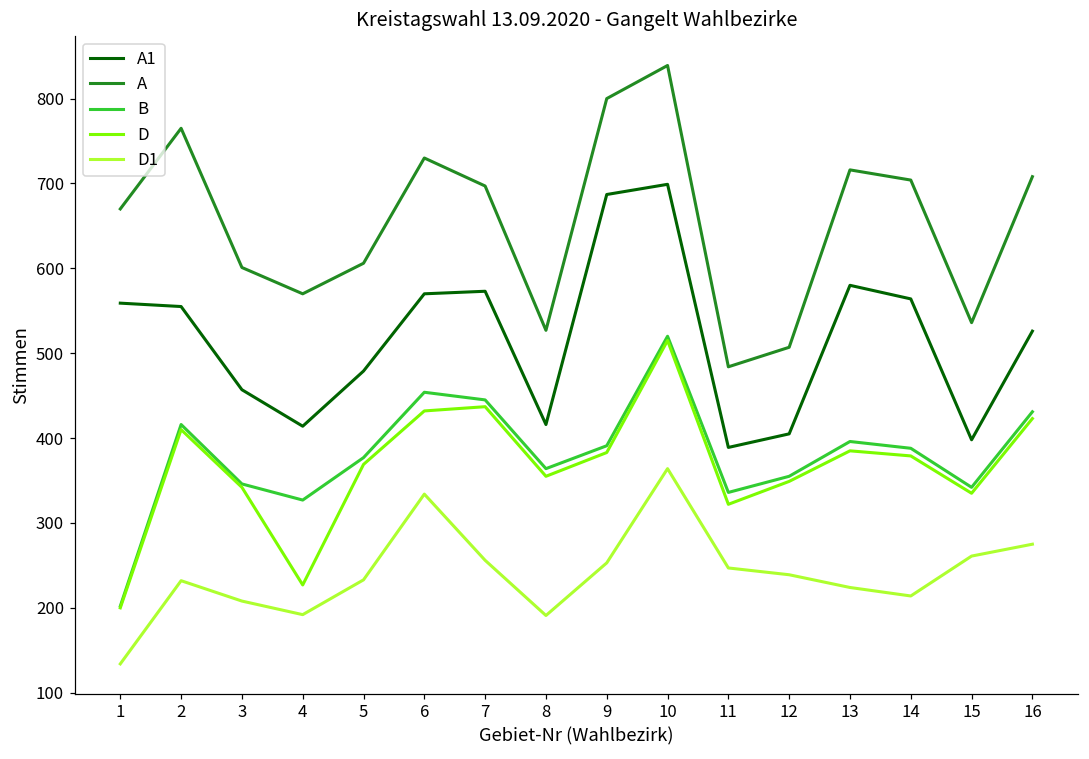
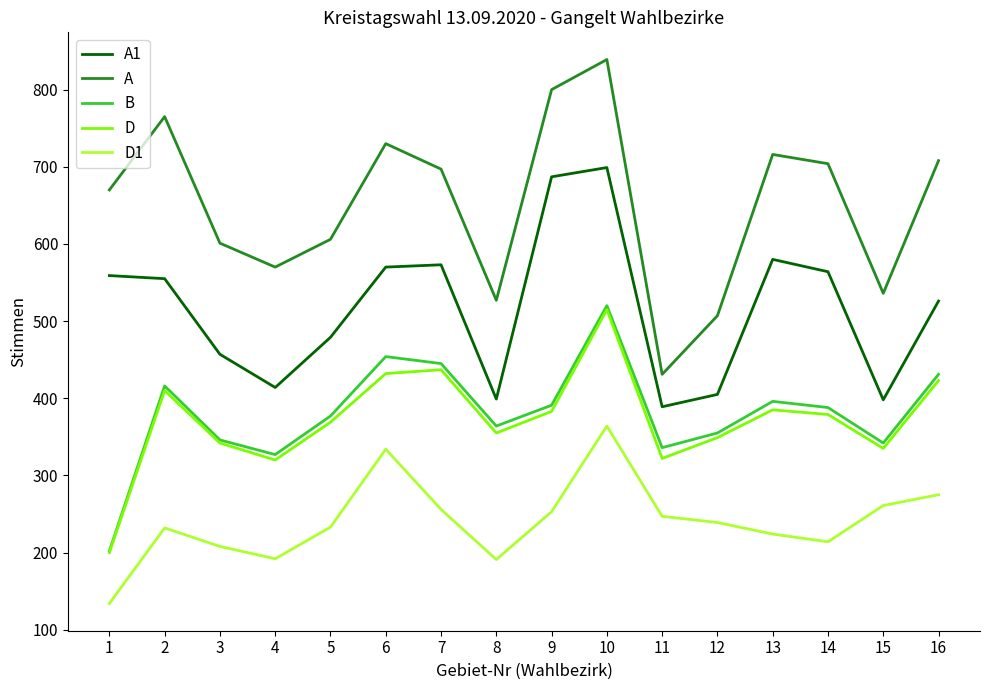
D, 4: 230 -> 320
A1, 8: 420 -> 400
A, 11: 480 -> 430
